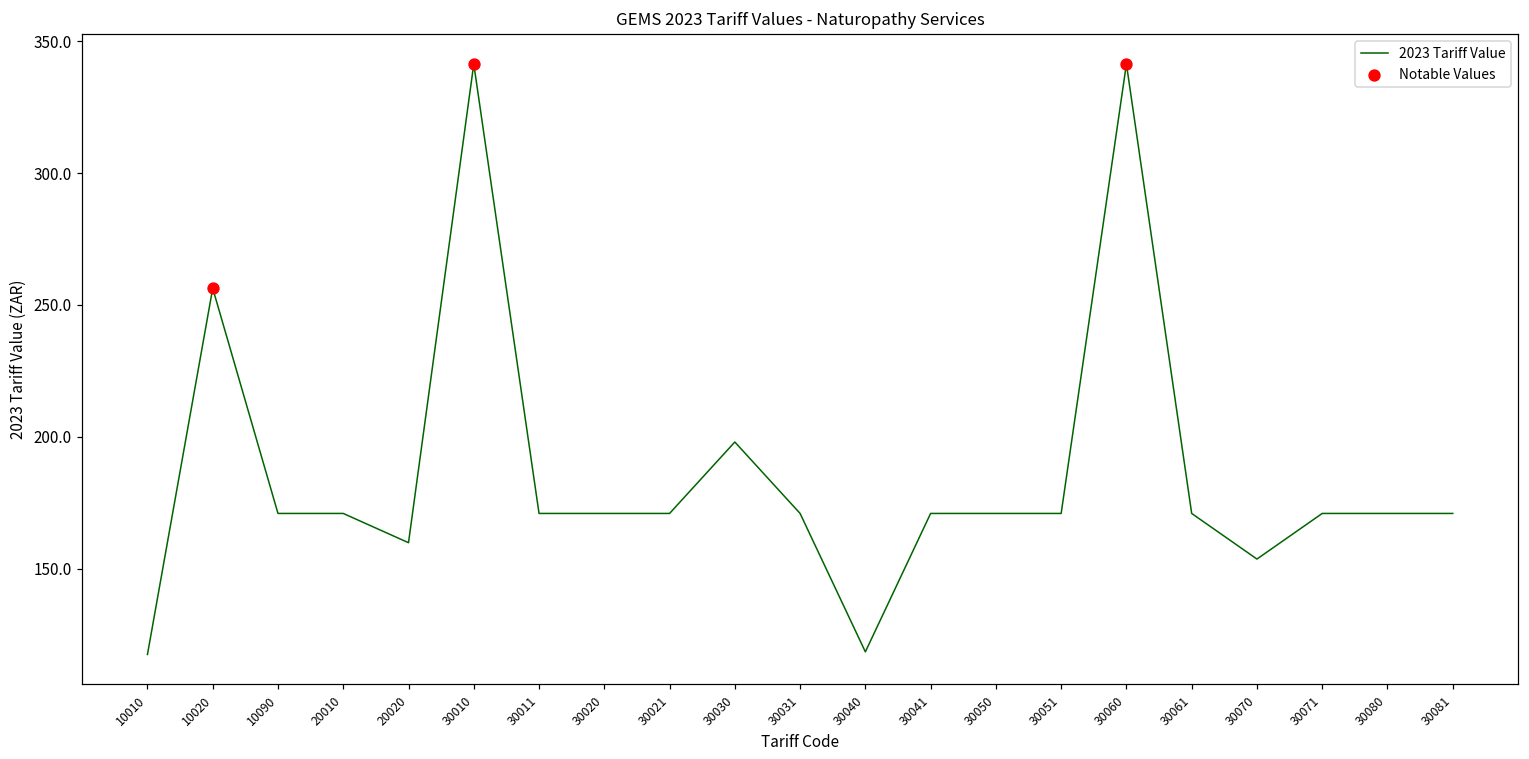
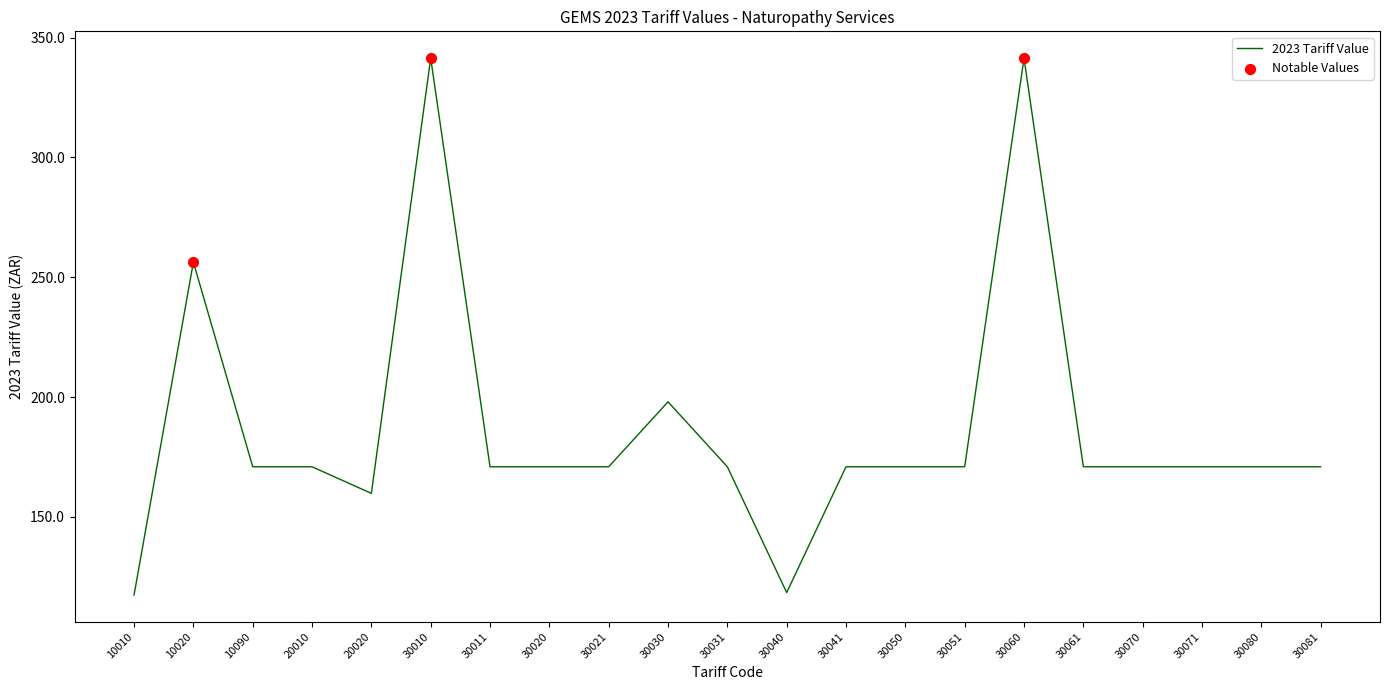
2023 Tariff Value, 30070: 154 -> 171
